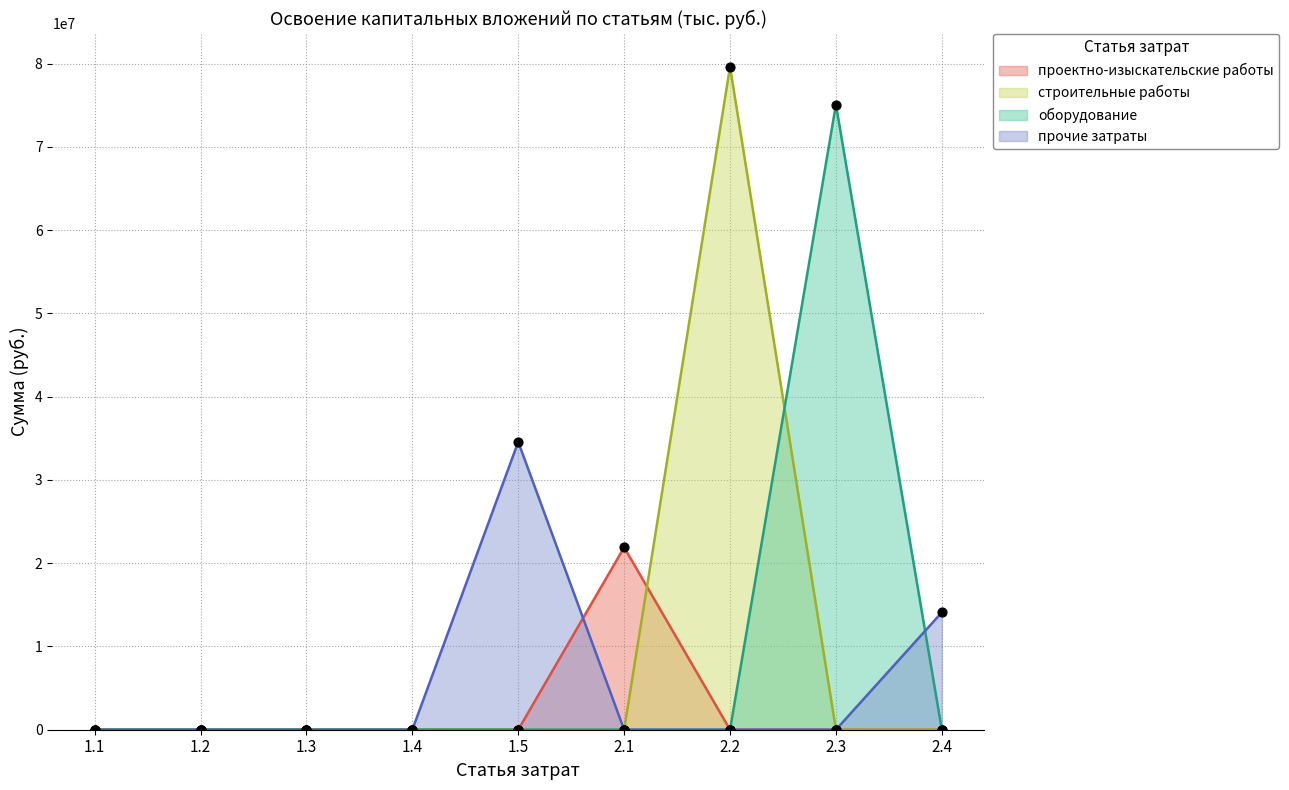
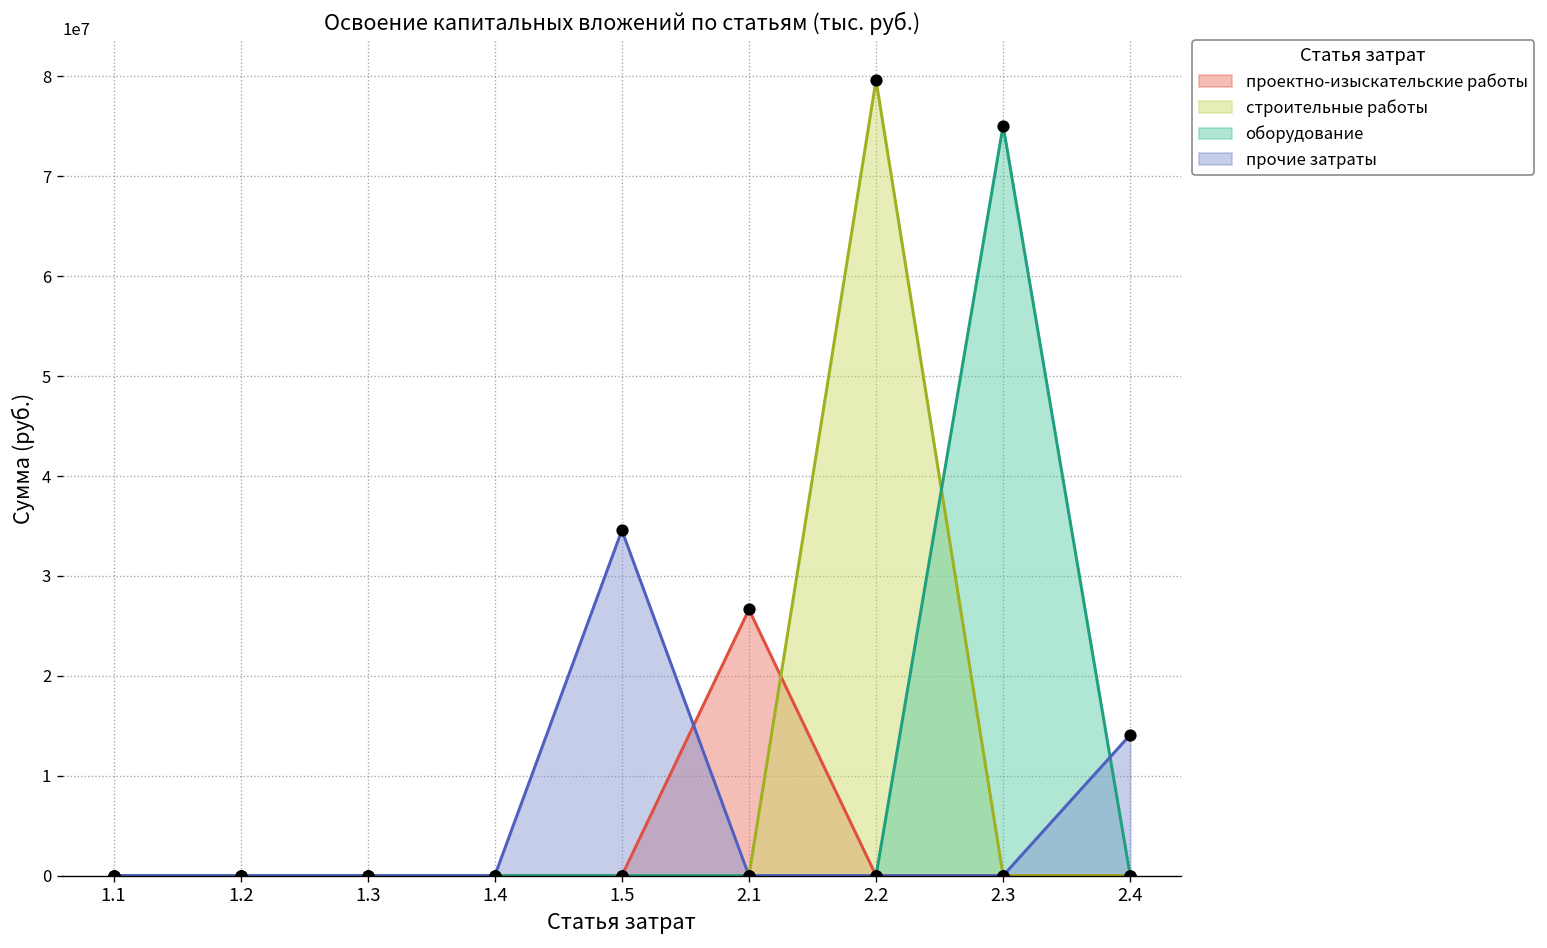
проектно-изыскательские работы, 2.1: 22000000 -> 27000000
